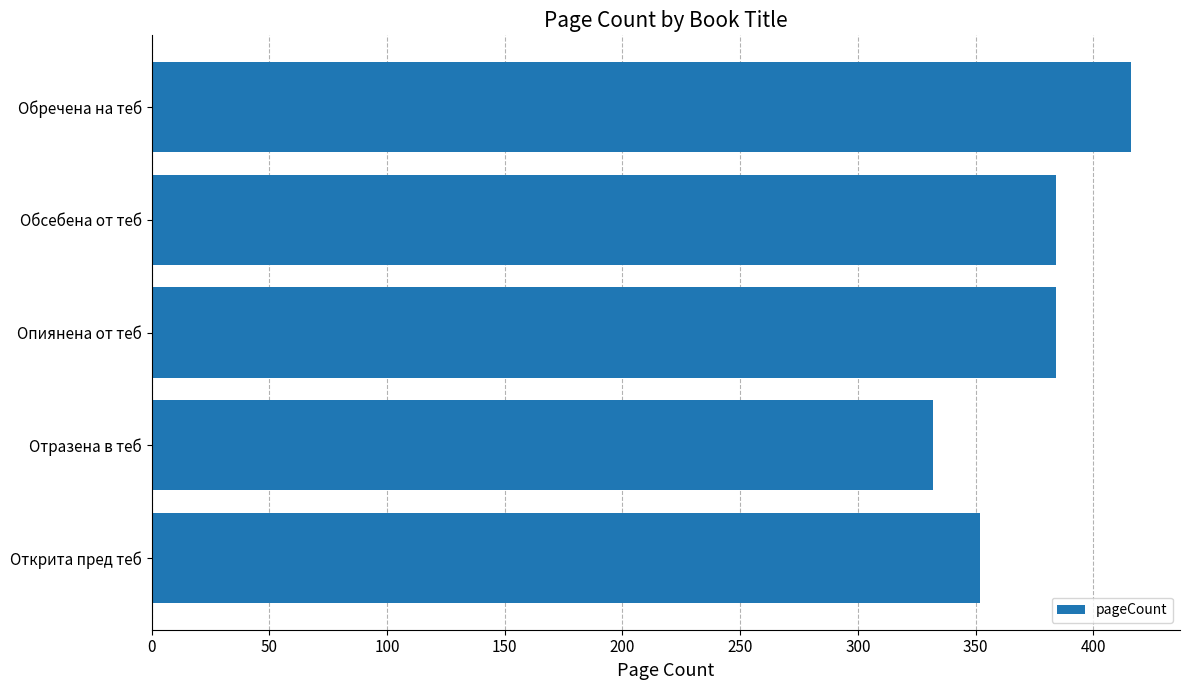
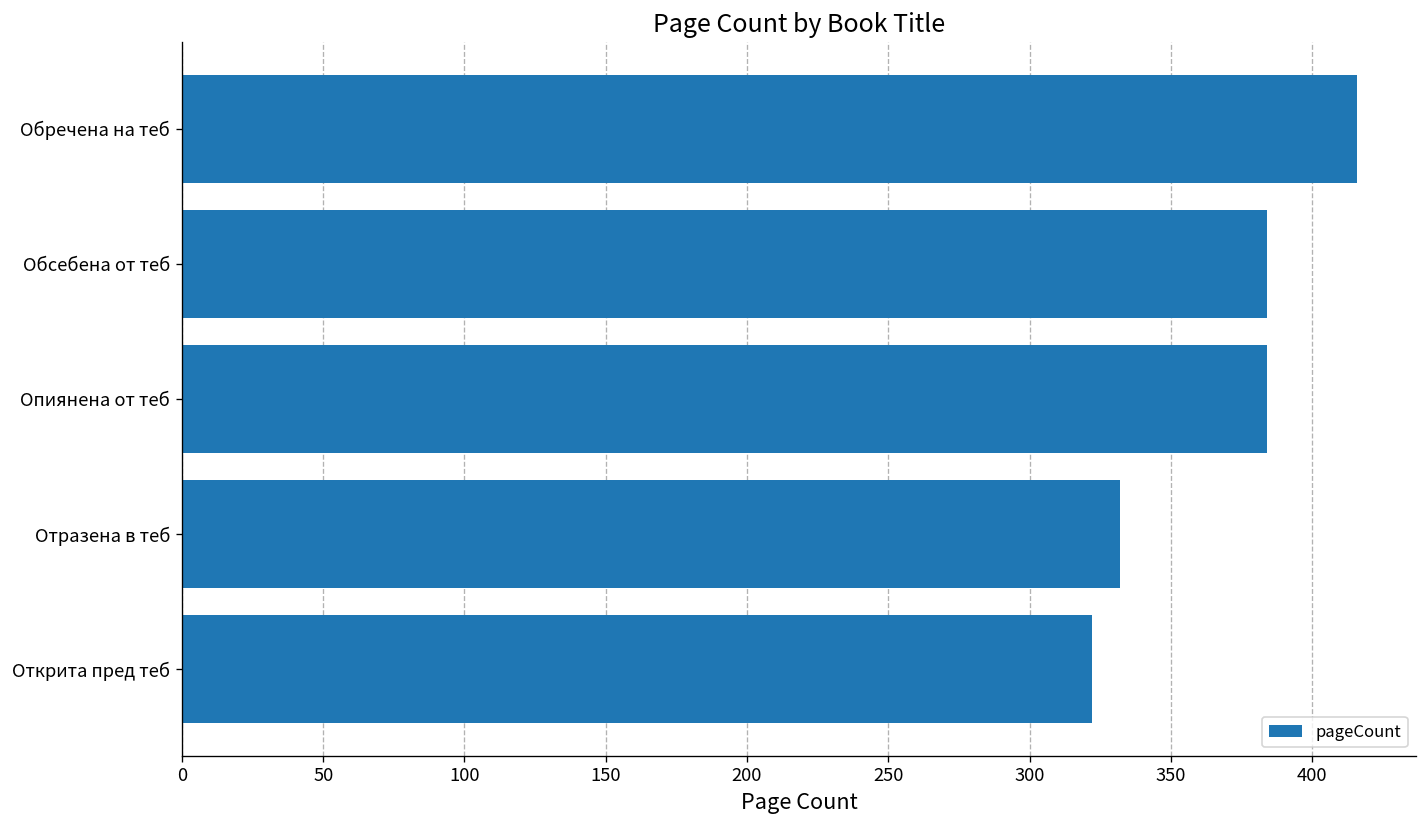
Открита пред теб: 352 -> 322
